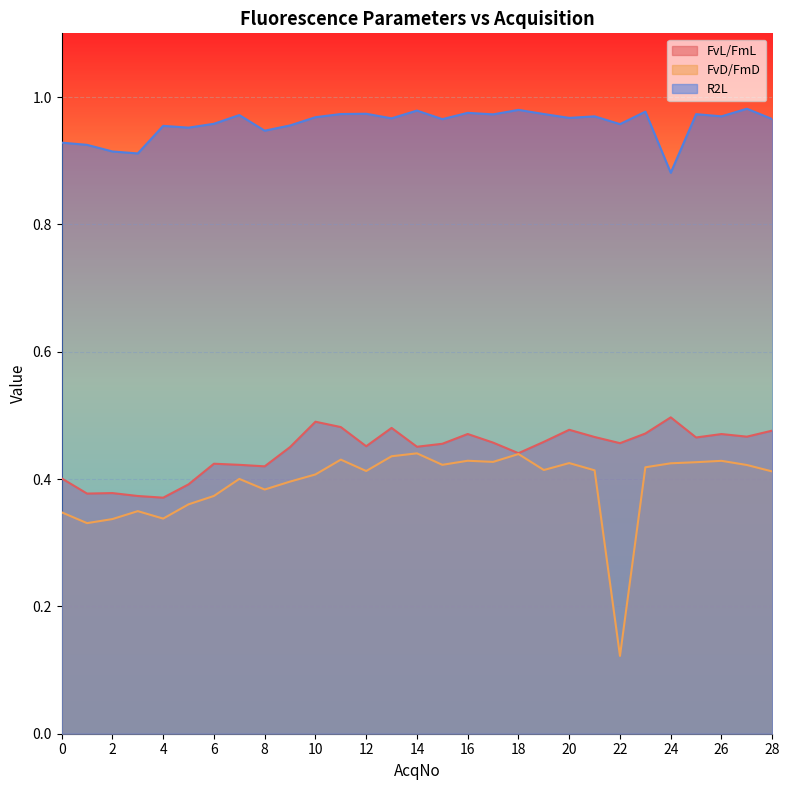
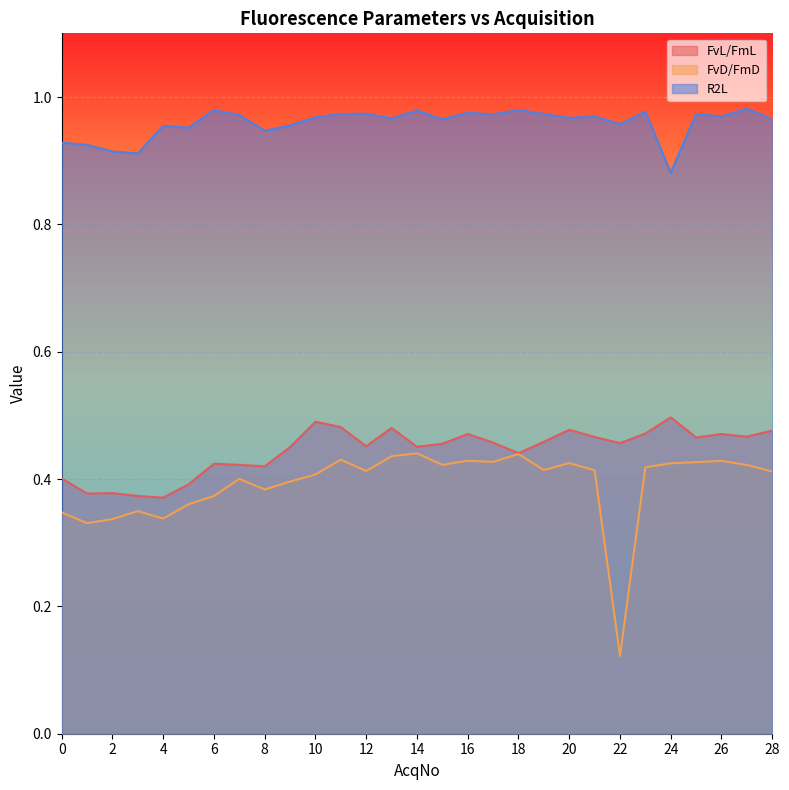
R2L, 6: 0.96 -> 0.98
